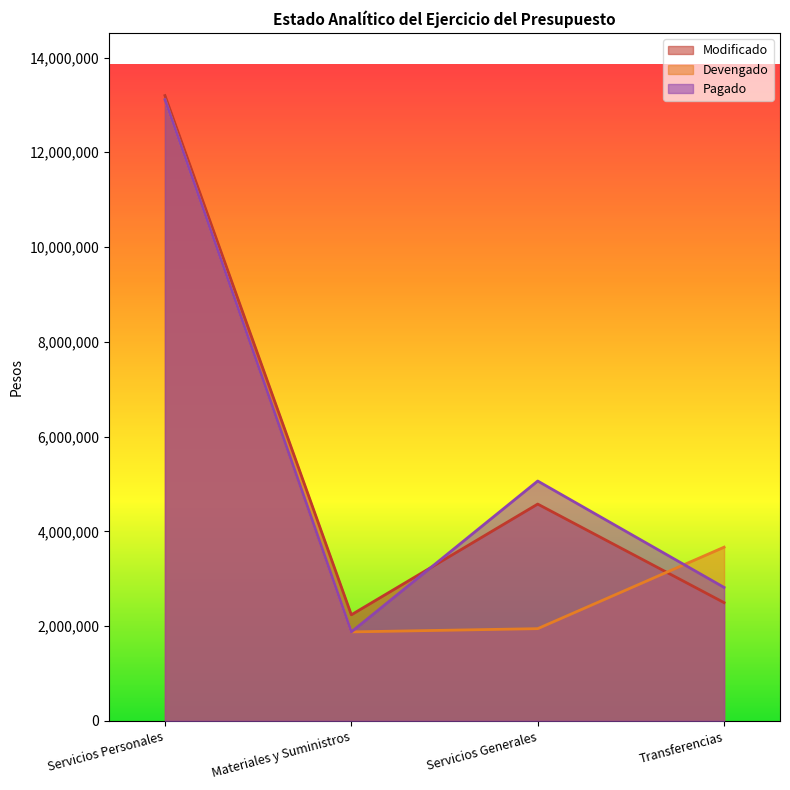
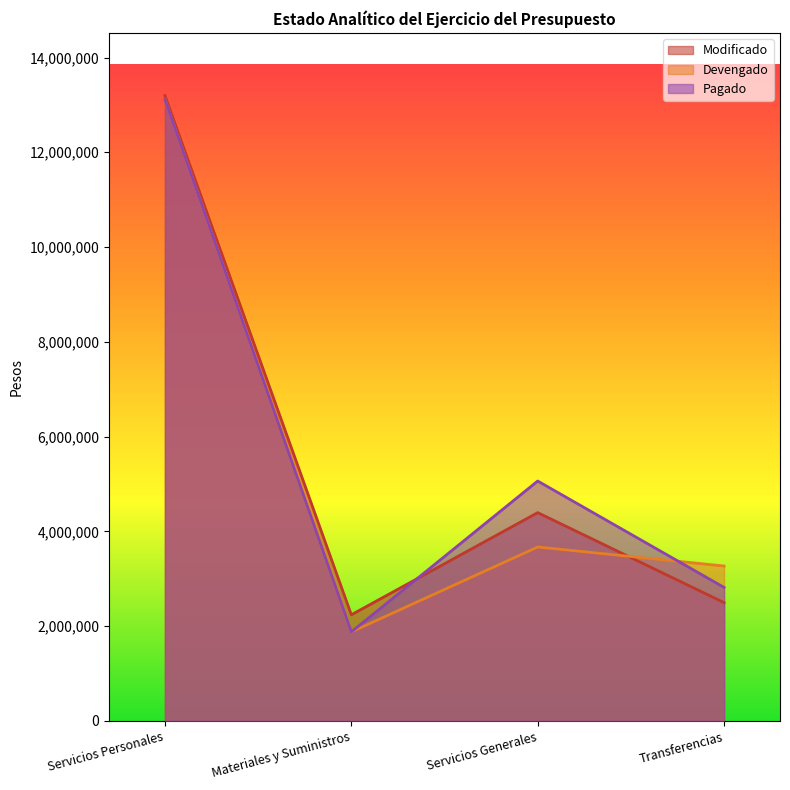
Modificado, Servicios Generales: 4,600,000 -> 4,400,000
Devengado, Servicios Generales: 1,900,000 -> 3,700,000
Devengado, Transferencias: 3,700,000 -> 3,300,000
